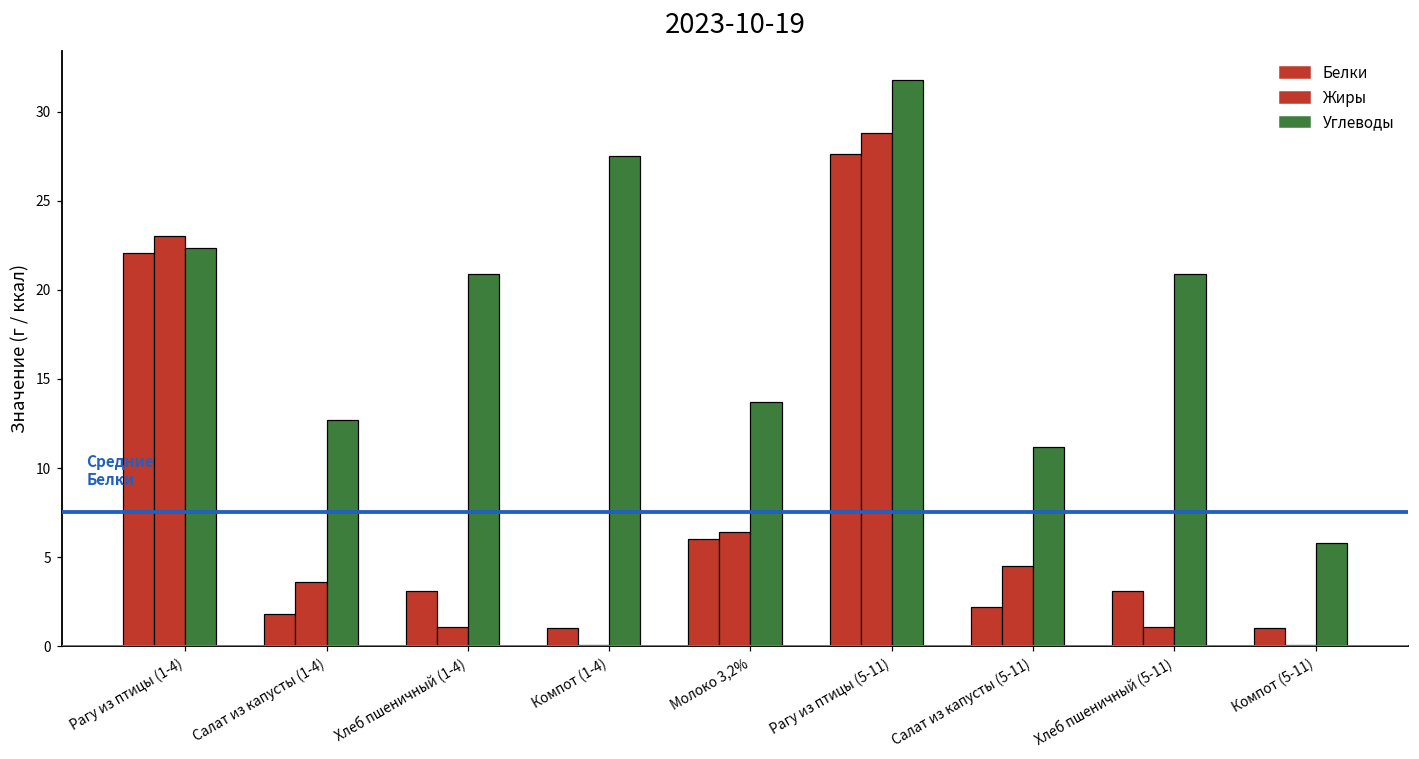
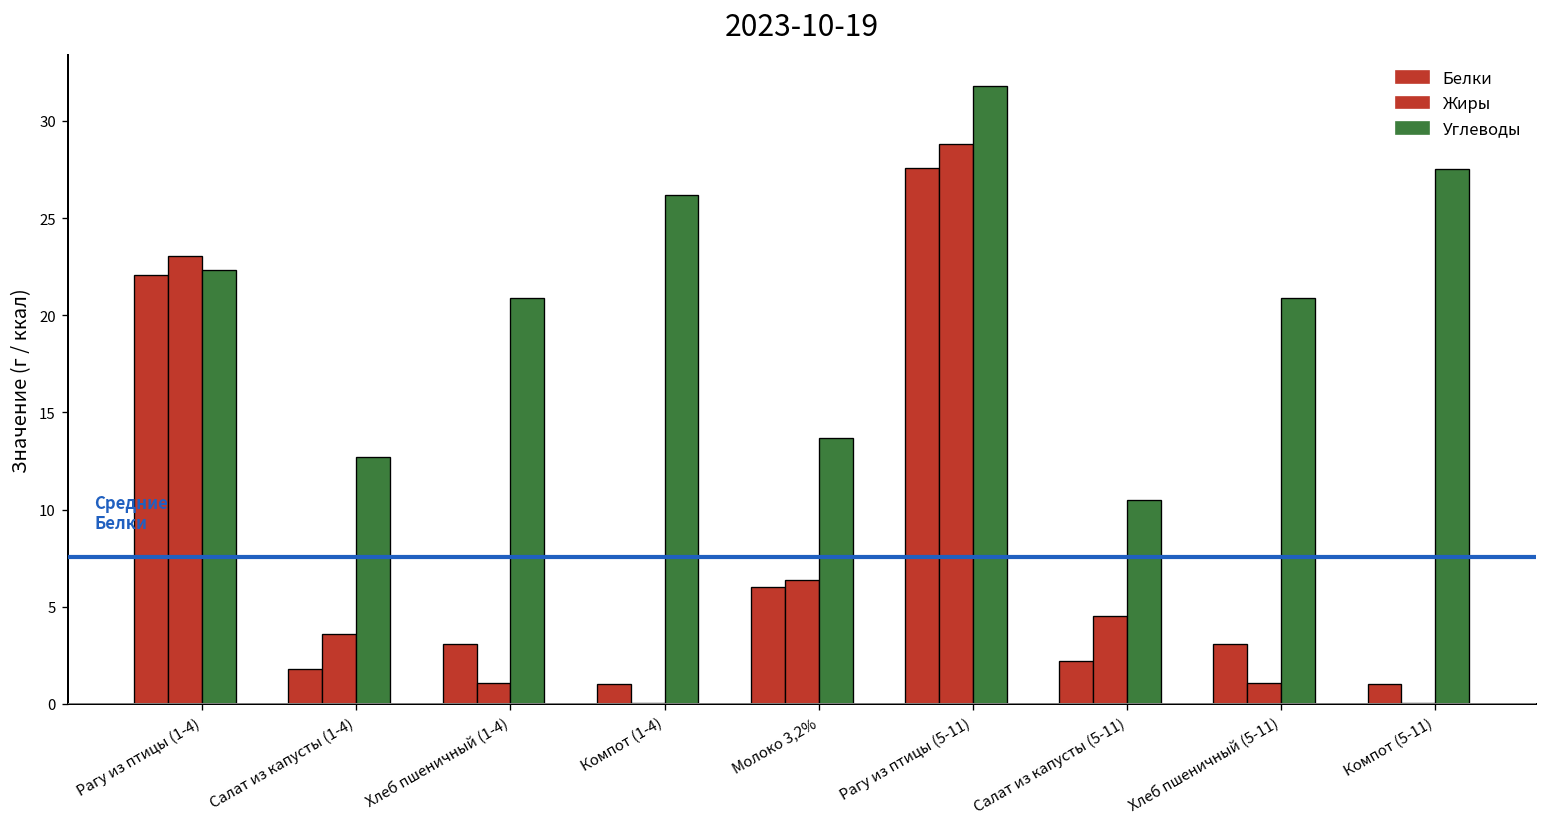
Углеводы, Компот (1-4): 27.5 -> 26.2
Углеводы, Салат из капусты (5-11): 11.2 -> 10.5
Углеводы, Компот (5-11): 5.8 -> 27.5
